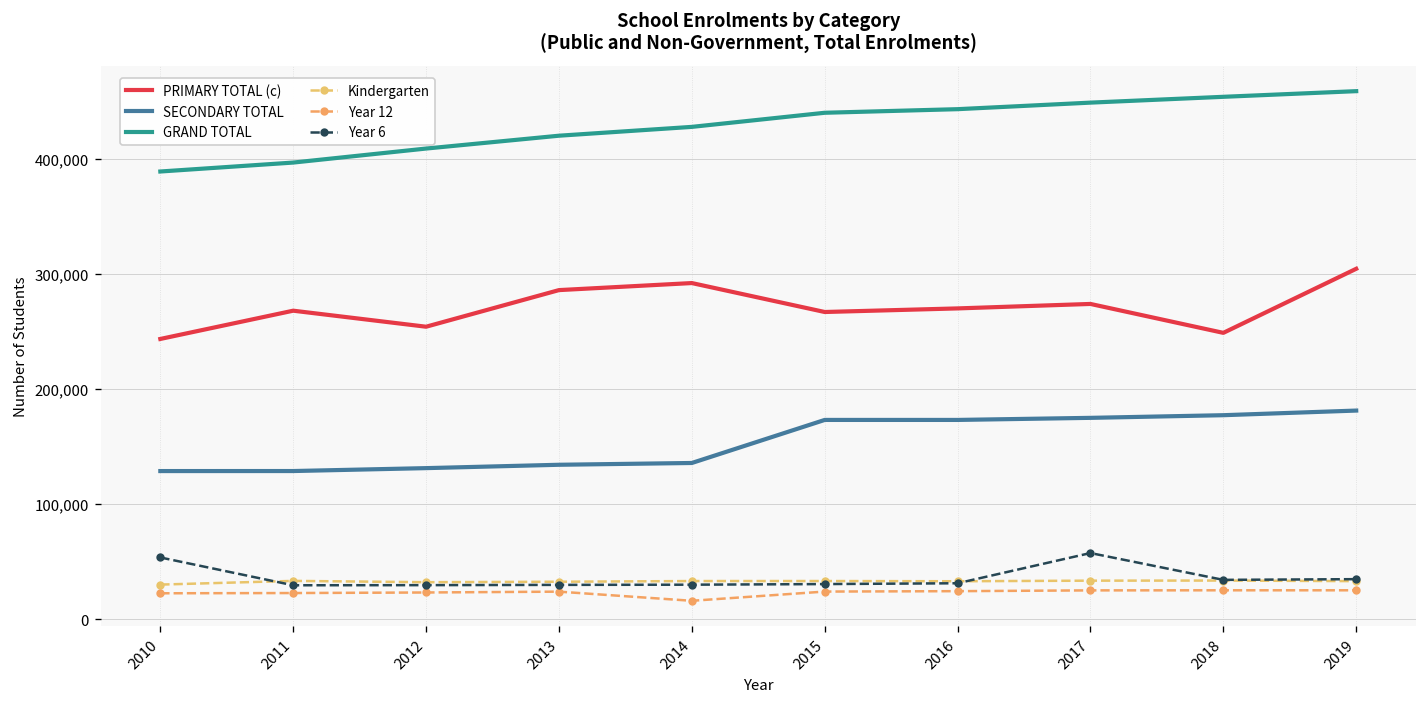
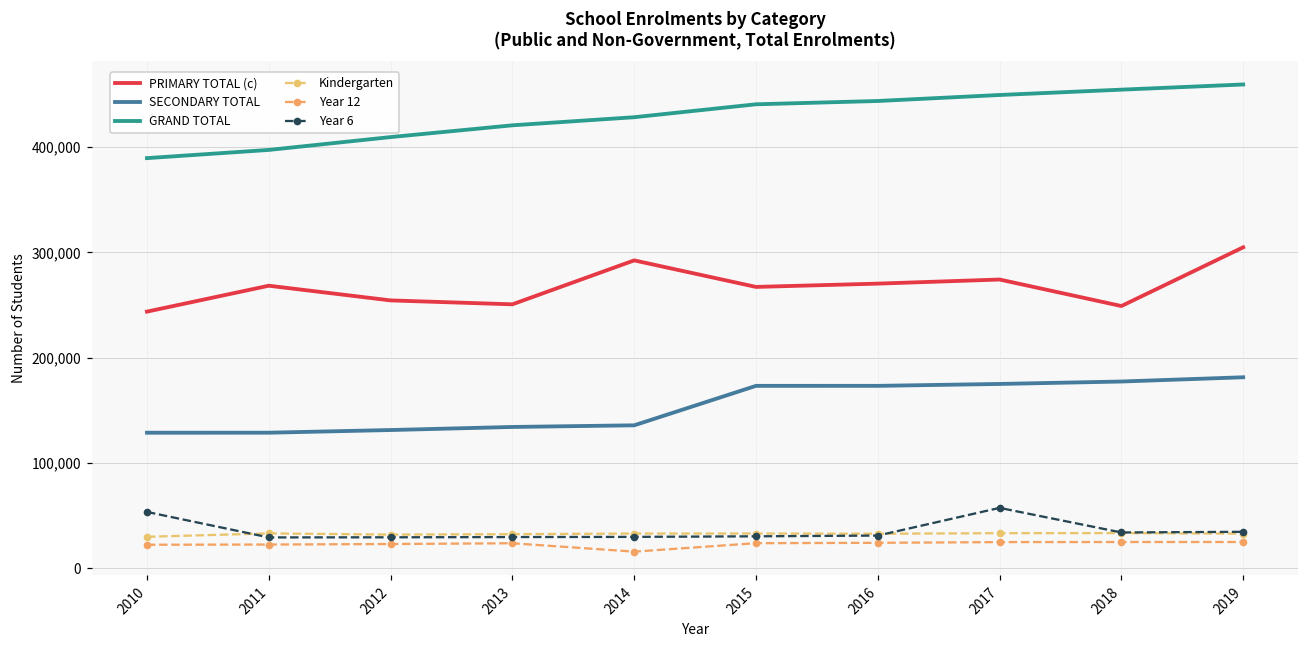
PRIMARY TOTAL (c), 2013: 290,000 -> 250,000
